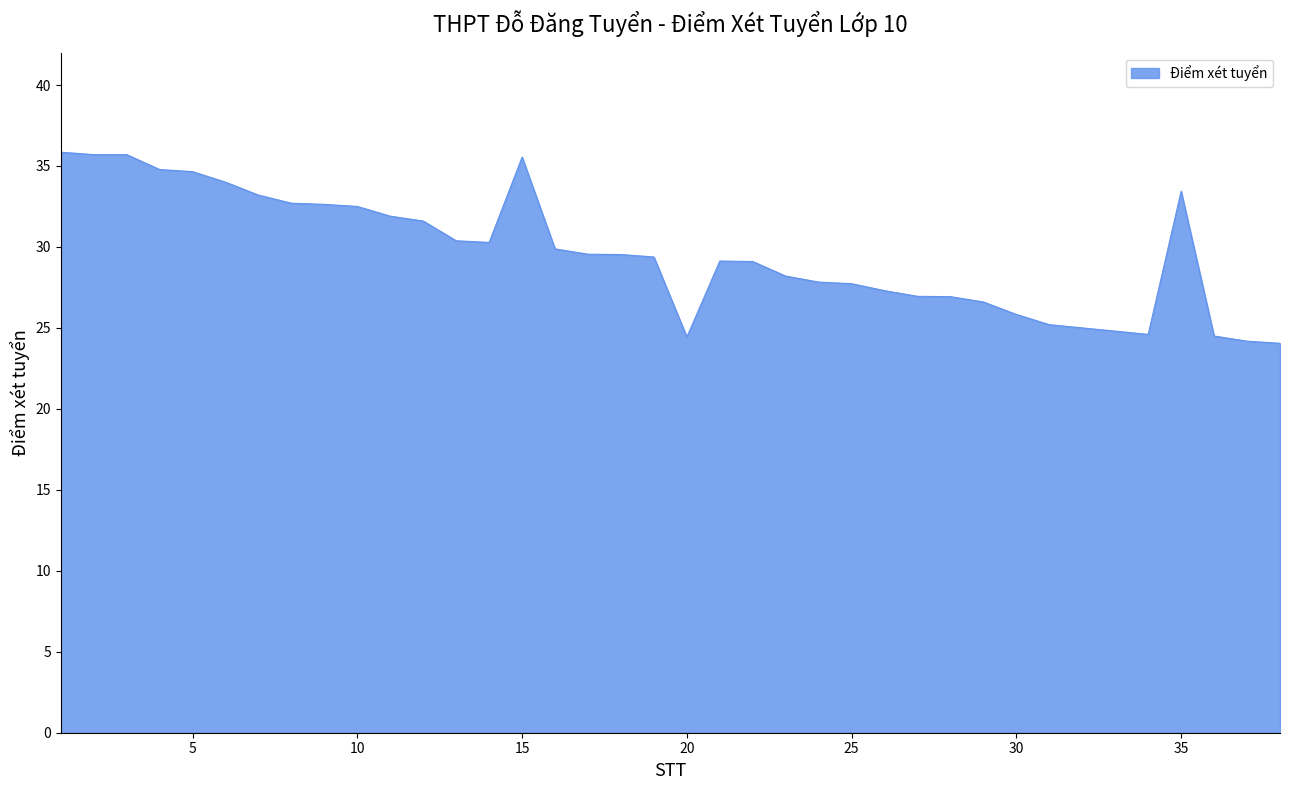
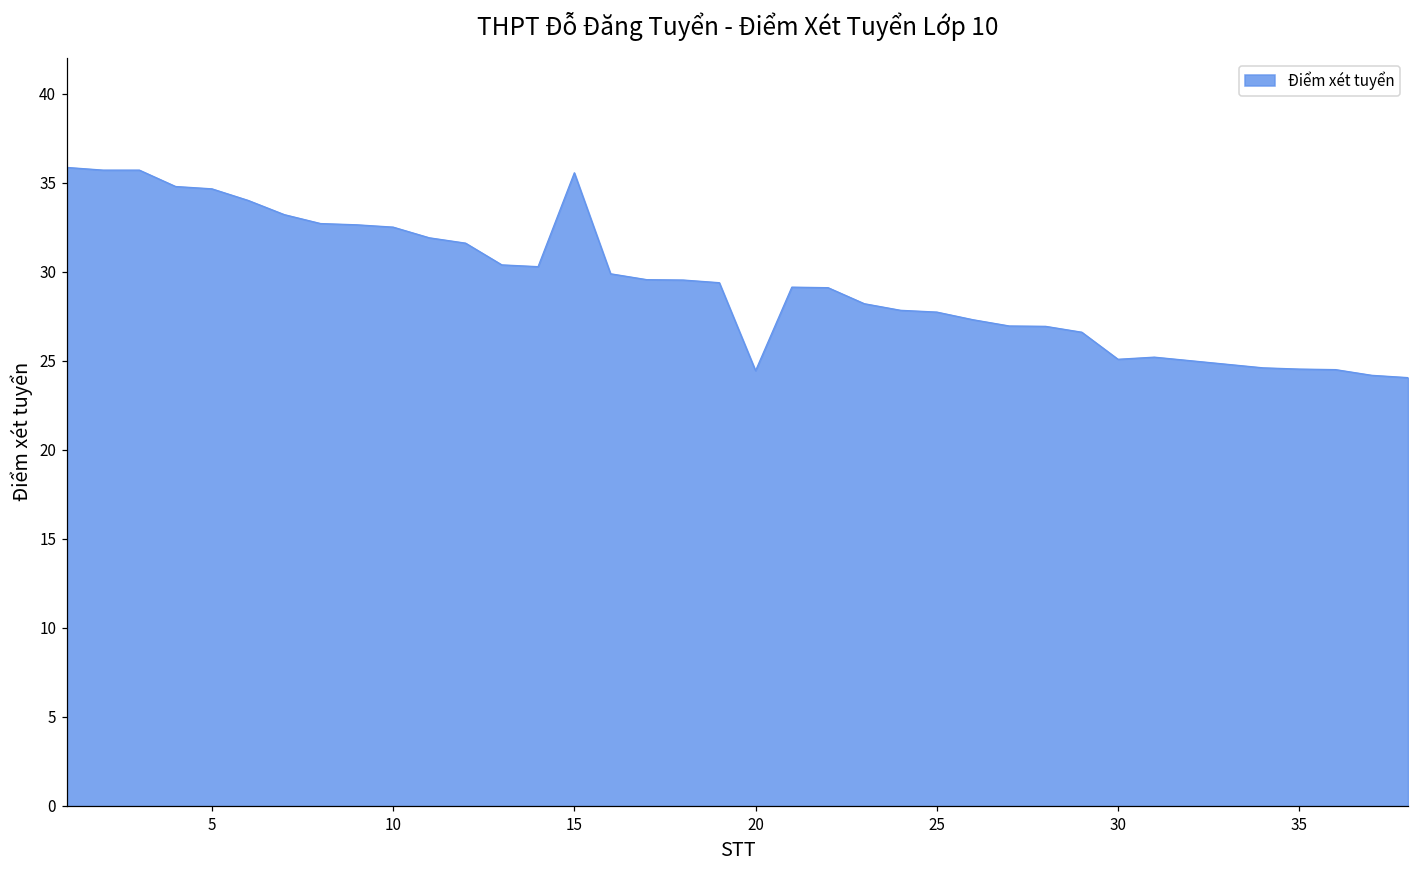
30: 25.8 -> 25.1
35: 33.4 -> 24.5
